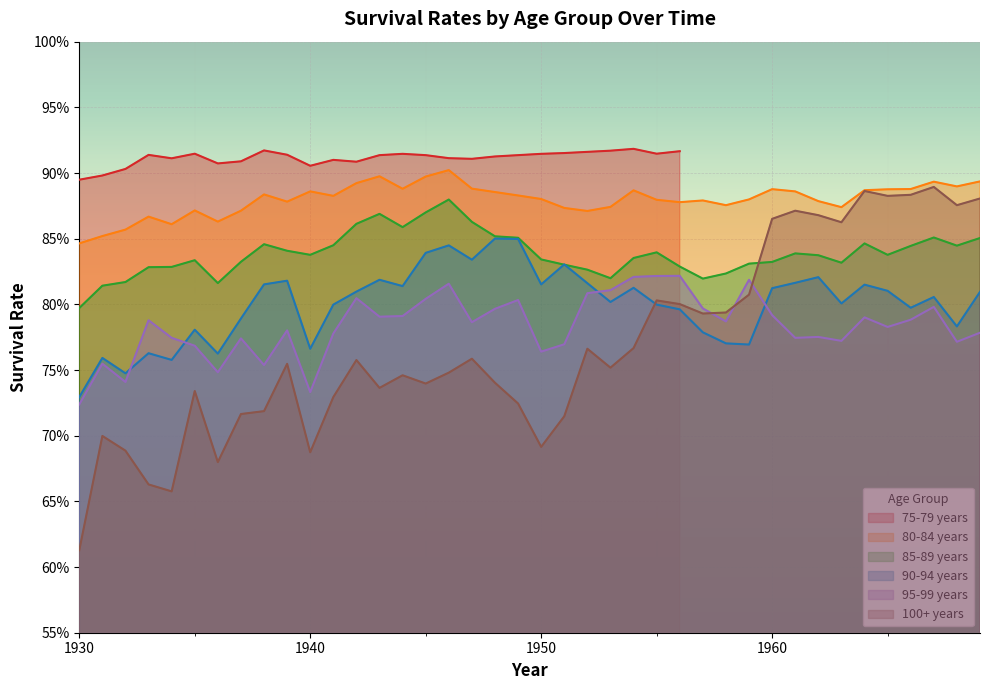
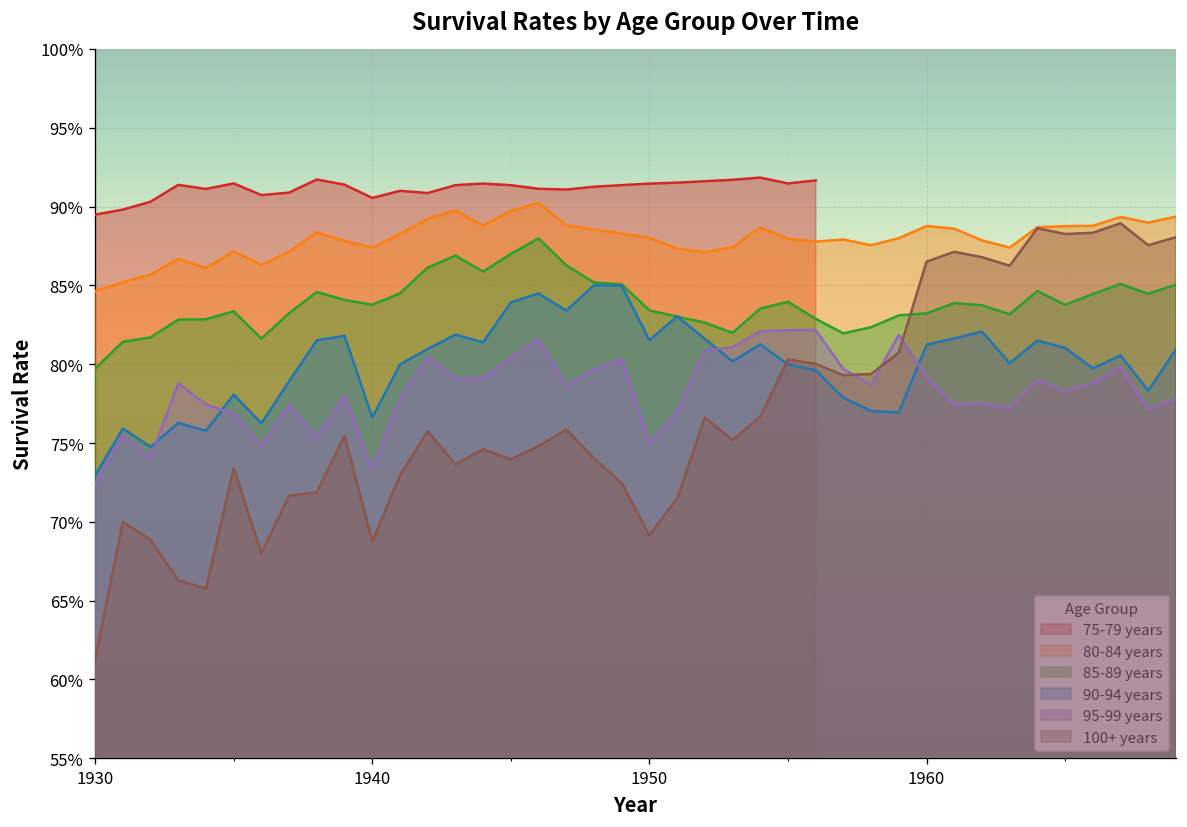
80-84 years, 1940: 88.6% -> 87.4%
95-99 years, 1950: 76.4% -> 75.0%
